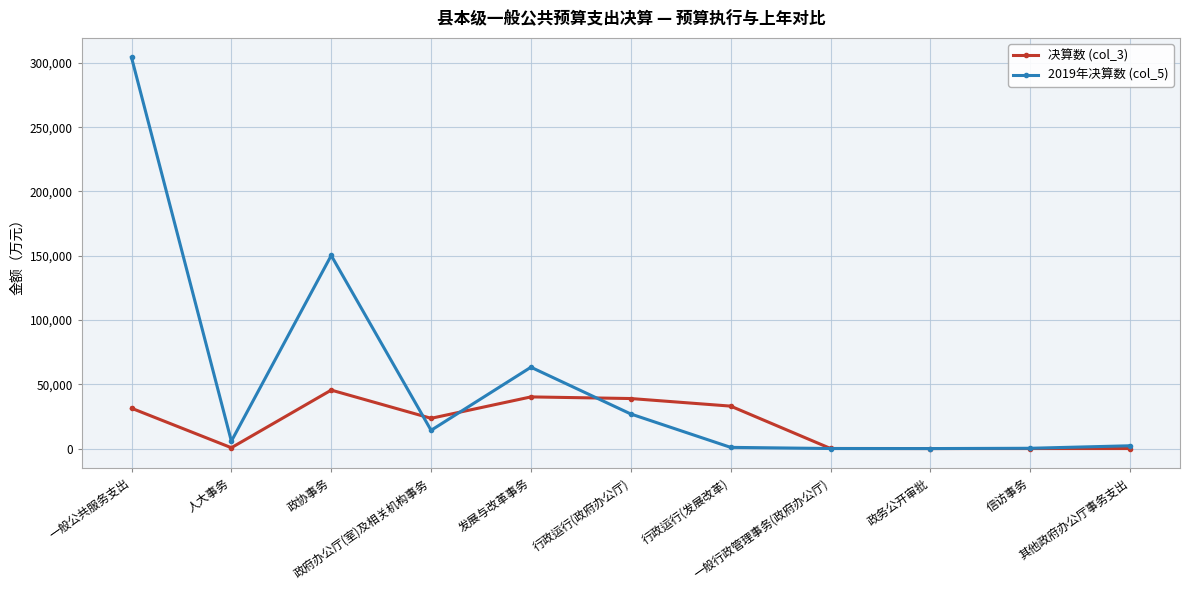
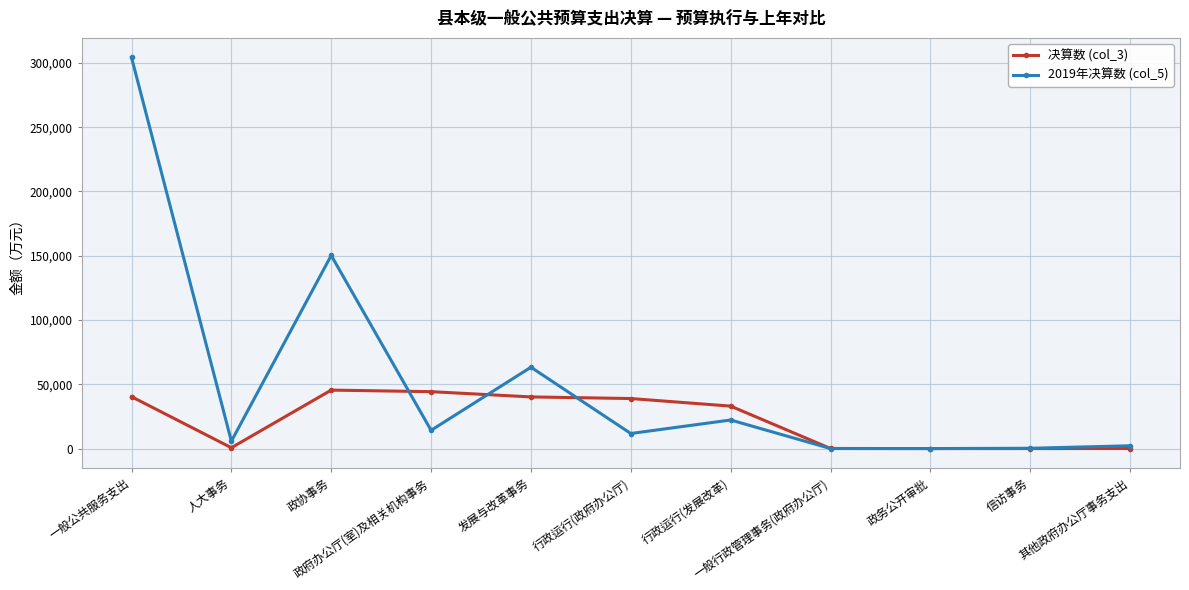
决算数 (col_3), 一般公共服务支出: 31,000 -> 40,000
决算数 (col_3), 政府办公厅(室)及相关机构事务: 24,000 -> 44,000
2019年决算数 (col_5), 行政运行(政府办公厅): 27,000 -> 12,000
2019年决算数 (col_5), 行政运行(发展改革): 1,000 -> 22,000
